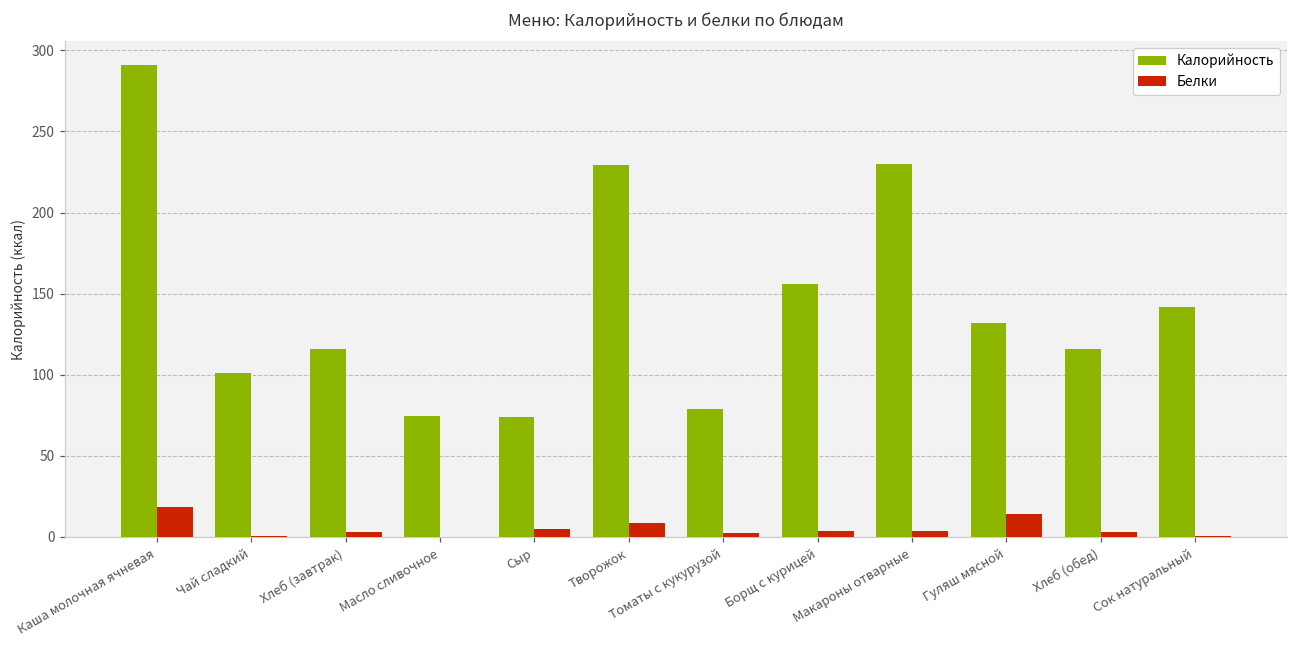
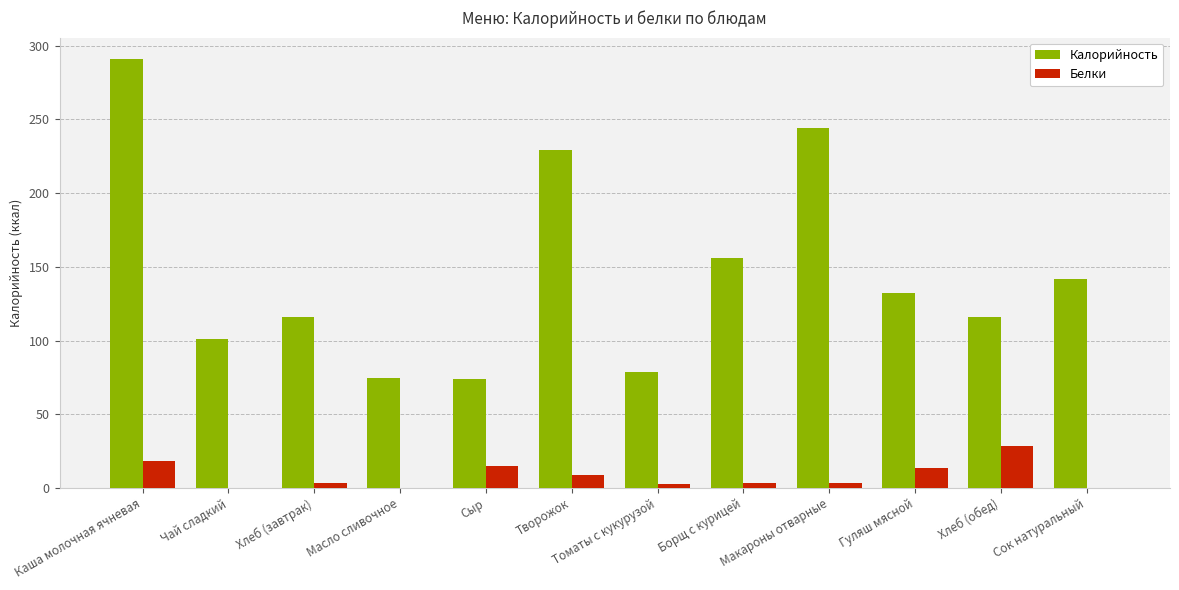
Белки, Сыр: 5 -> 15
Калорийность, Макароны отварные: 230 -> 245
Белки, Хлеб (обед): 3 -> 28
